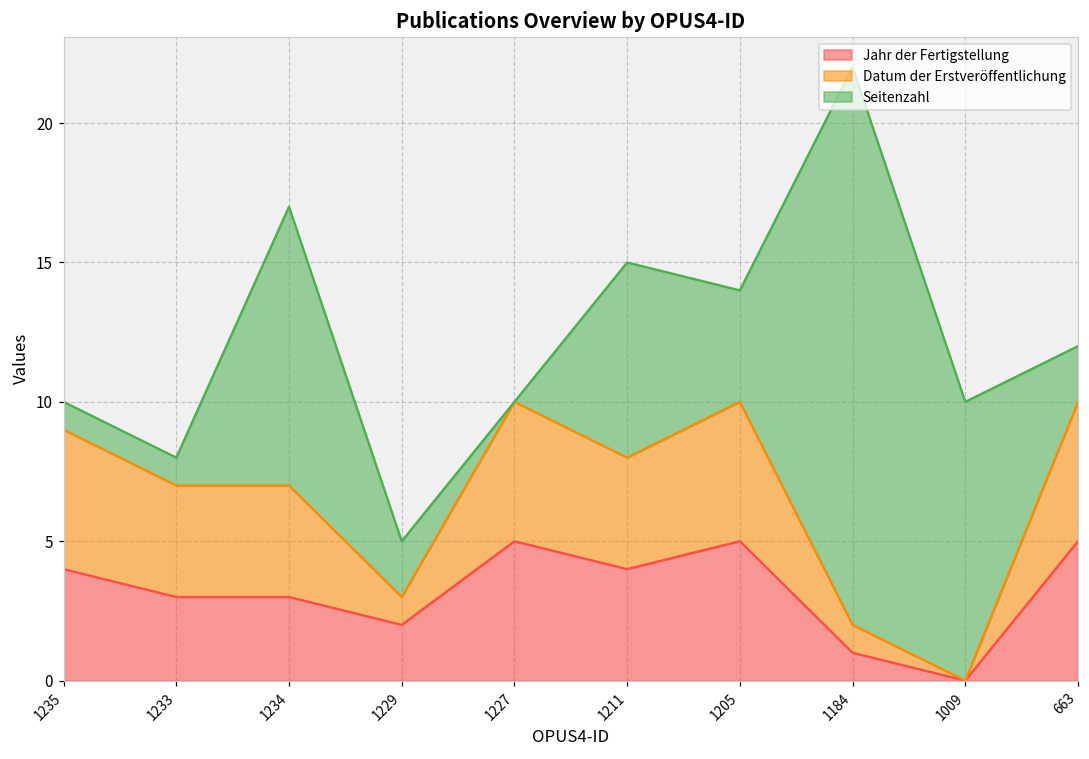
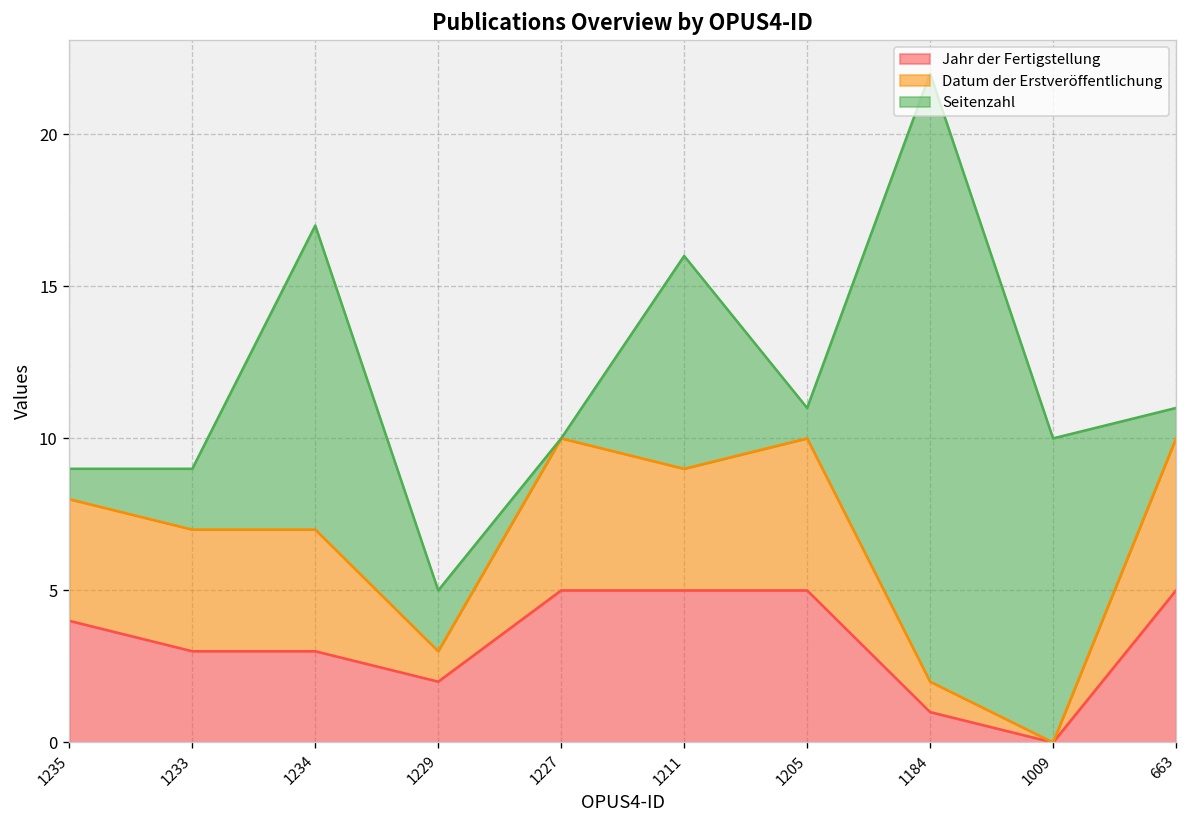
Datum der Erstveröffentlichung, 1235: 5.0 -> 4.0
Seitenzahl, 1233: 1 -> 2
Jahr der Fertigstellung, 1211: 4.0 -> 5.0
Seitenzahl, 1205: 4 -> 1
Seitenzahl, 663: 2 -> 1
